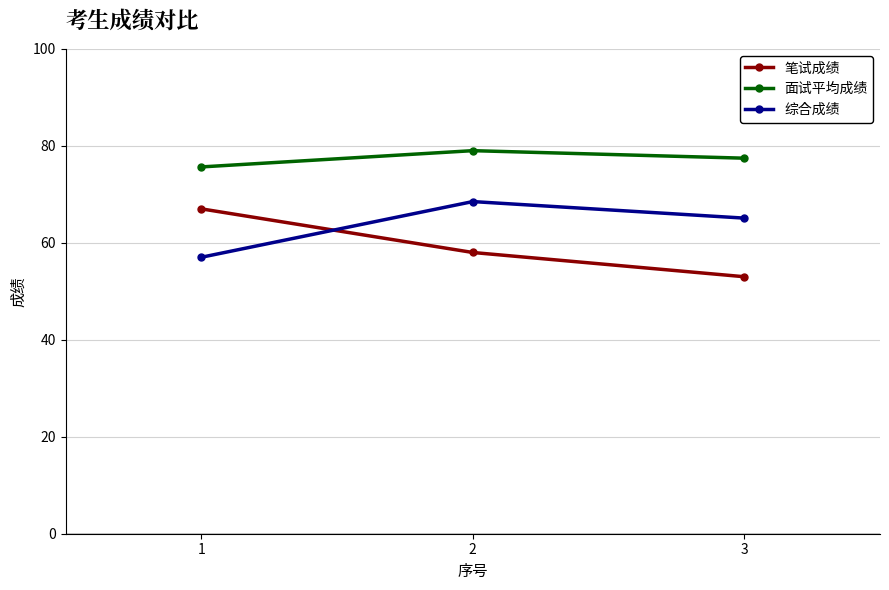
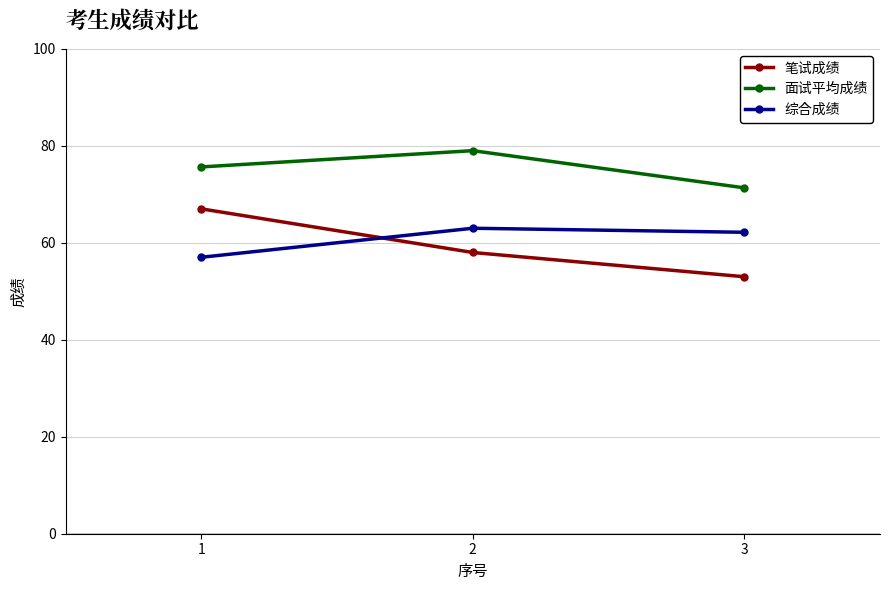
综合成绩, 2: 69 -> 63
面试平均成绩, 3: 77 -> 71
综合成绩, 3: 65 -> 62
